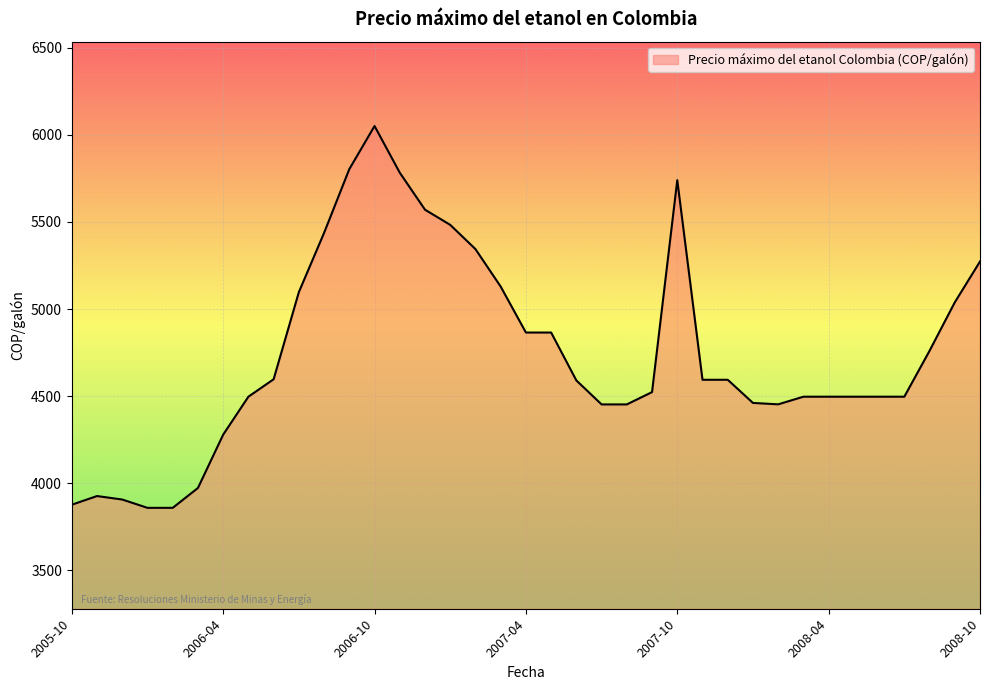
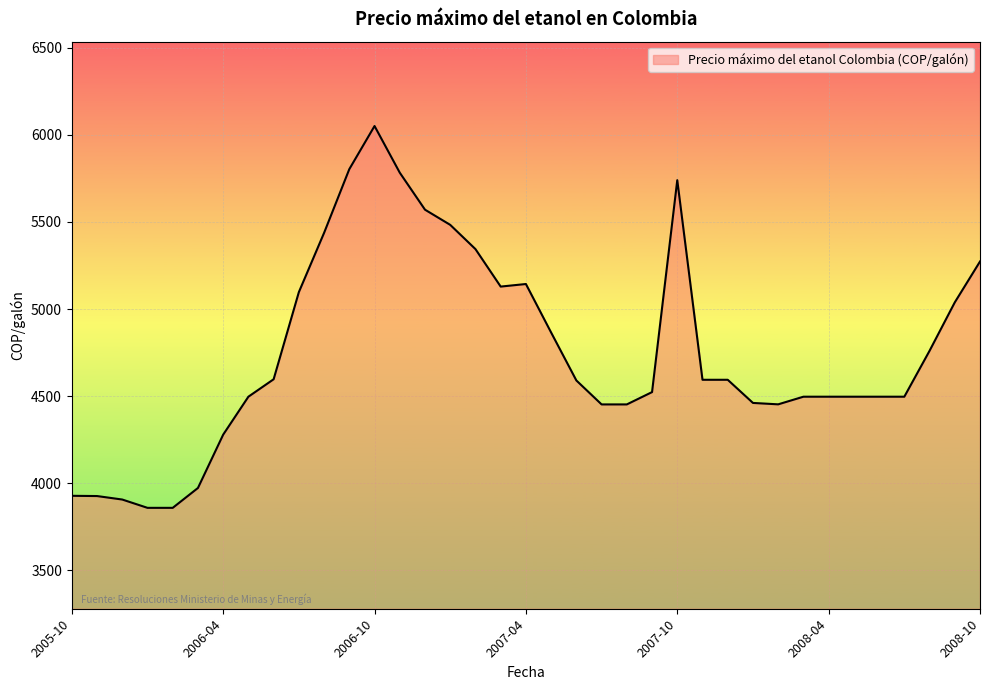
2005-10: 3880 -> 3930
2007-04: 4870 -> 5140
